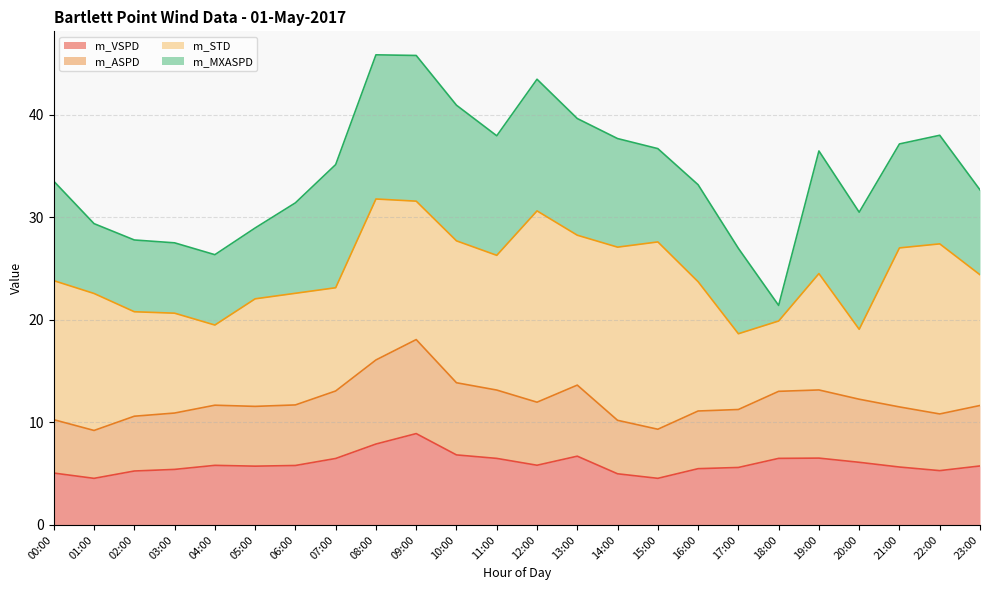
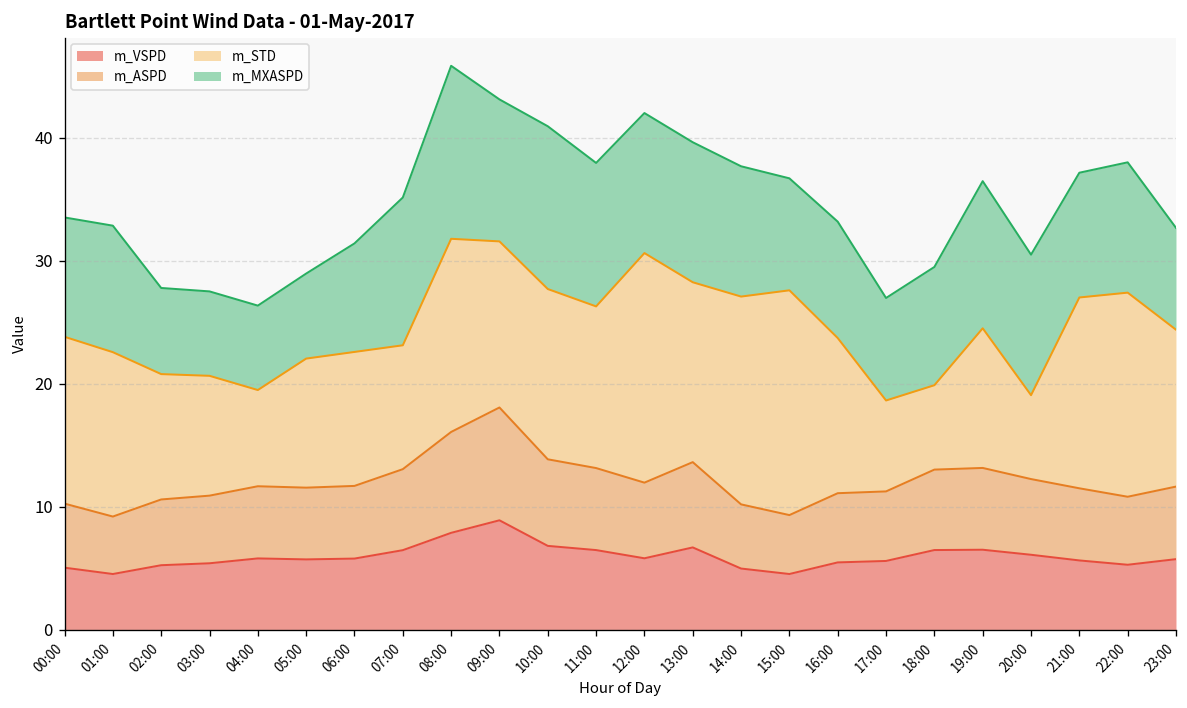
m_MXASPD, 01:00: 6.8 -> 10.3
m_MXASPD, 09:00: 14.2 -> 11.5
m_MXASPD, 12:00: 12.8 -> 11.4
m_MXASPD, 18:00: 1.5 -> 9.6
